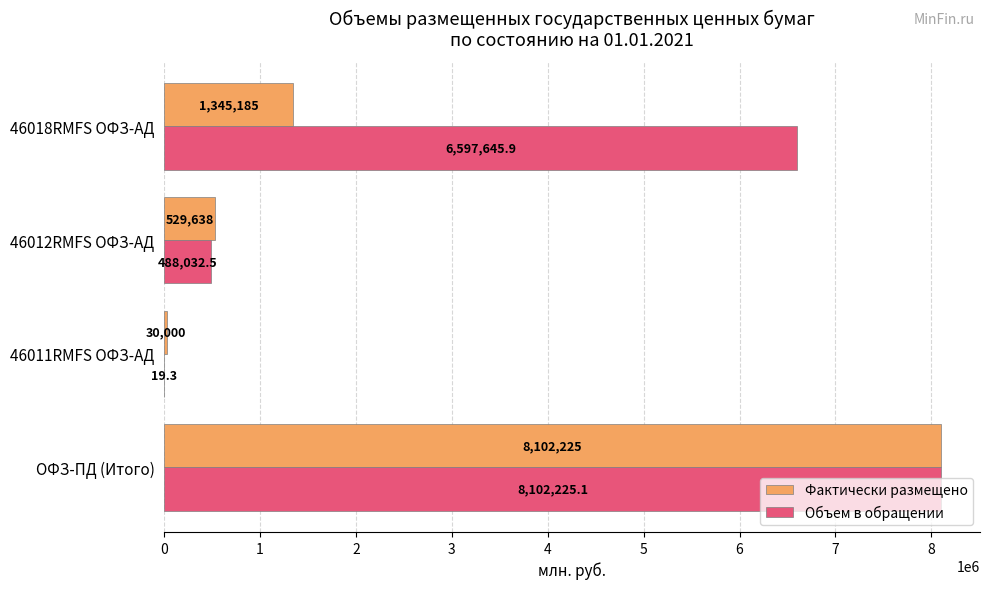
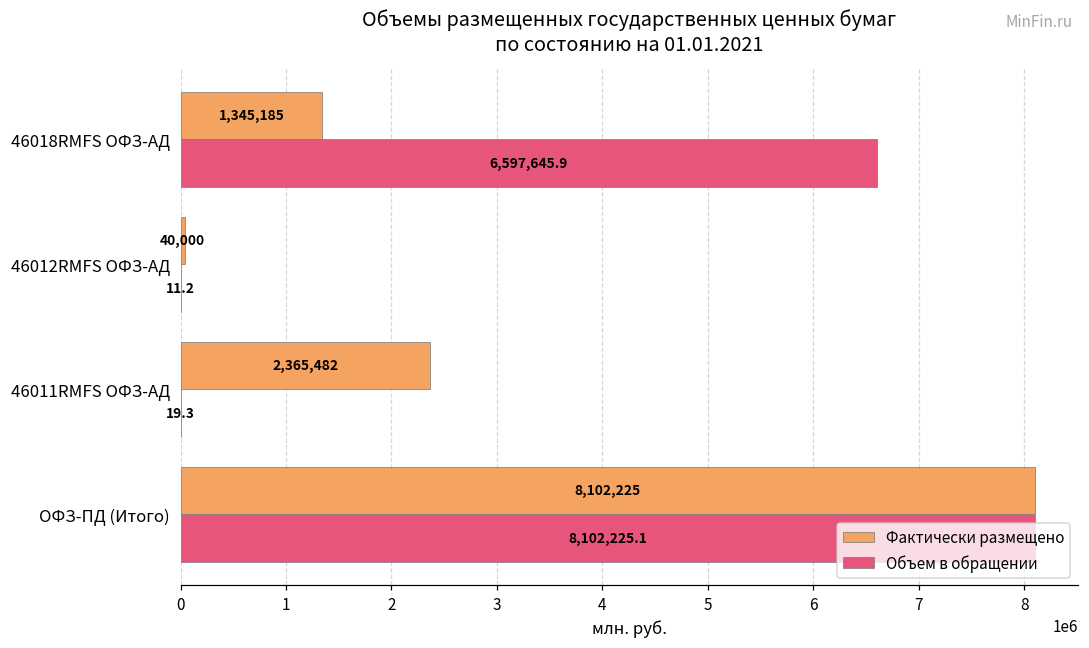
Фактически размещено, 46012RMFS ОФЗ-АД: 529,638 -> 40,000
Объем в обращении, 46012RMFS ОФЗ-АД: 488,032.5 -> 11.2
Фактически размещено, 46011RMFS ОФЗ-АД: 30,000 -> 2,365,482
